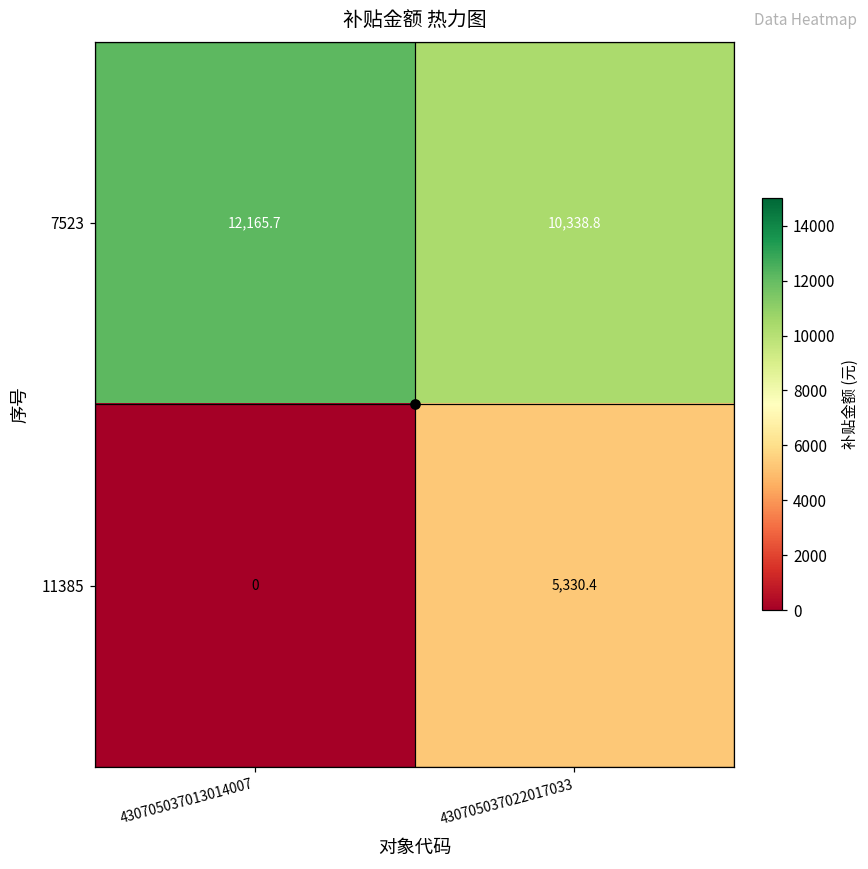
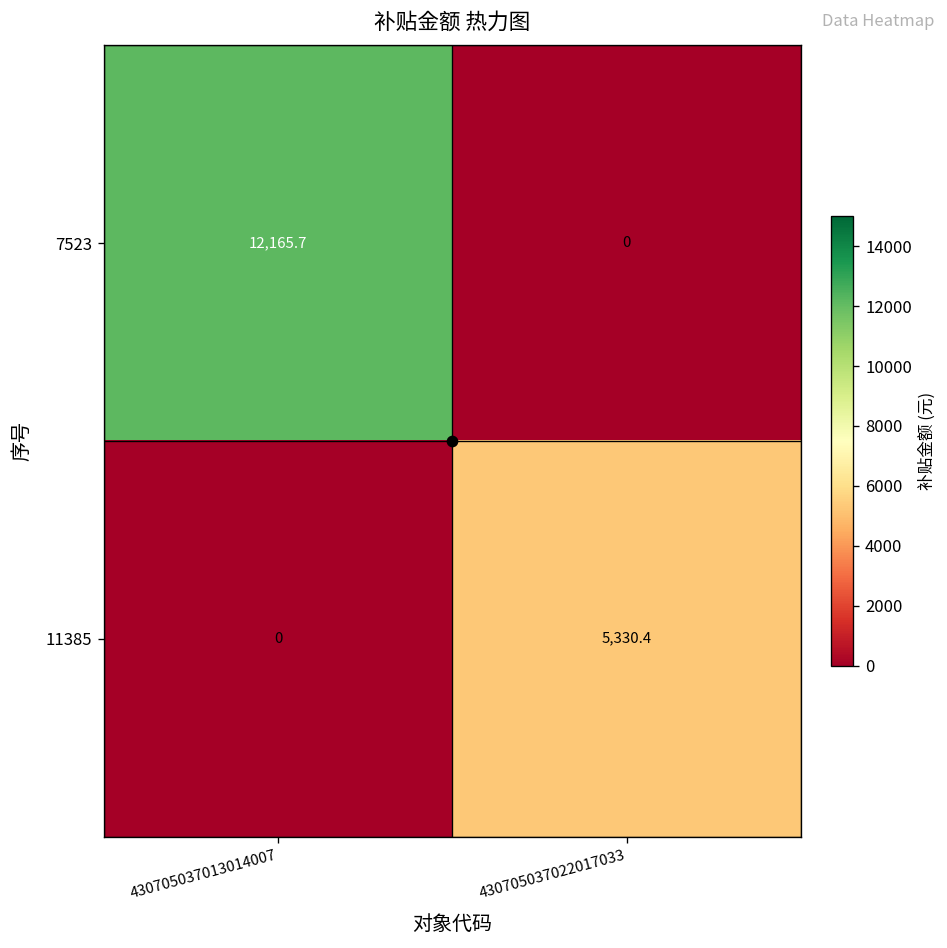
7523, 430705037022017033: 10,338.8 -> 0
